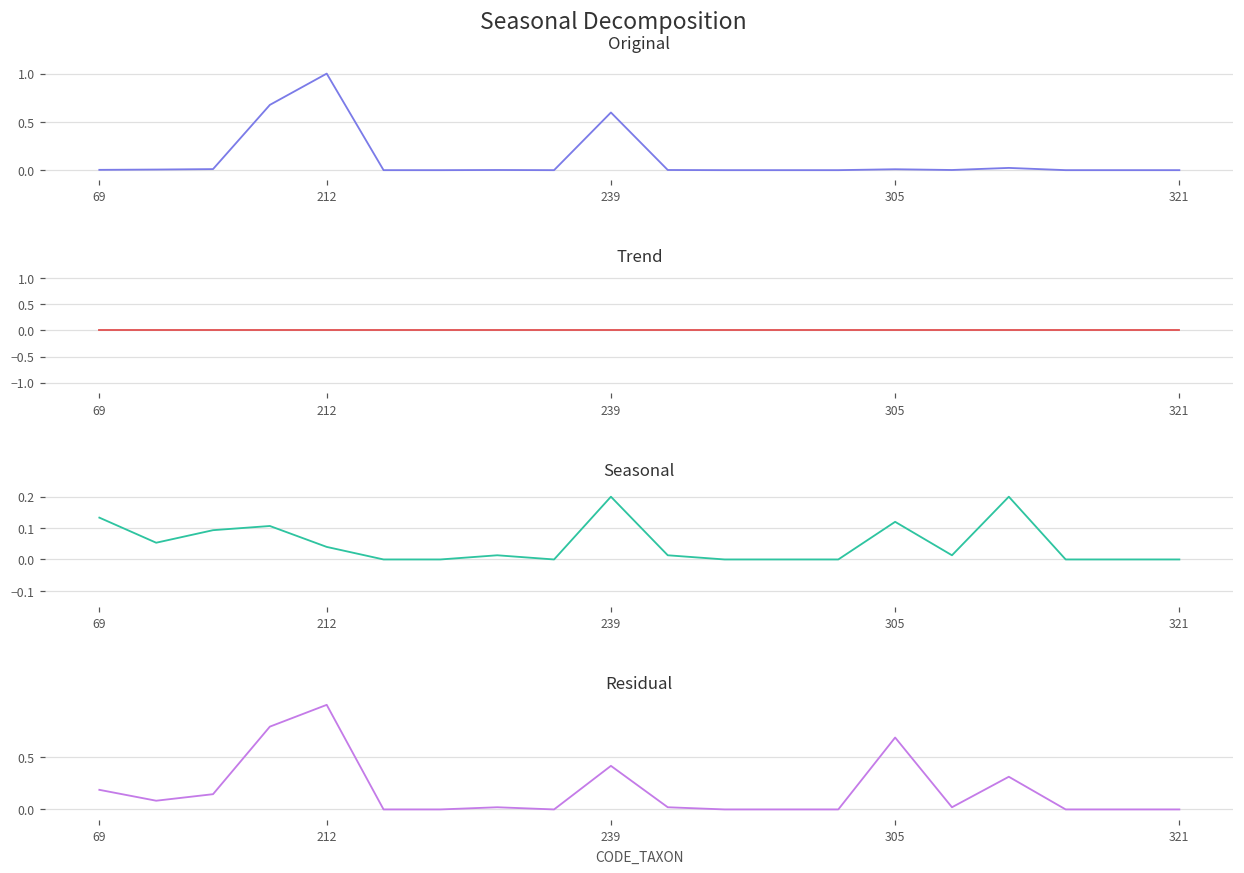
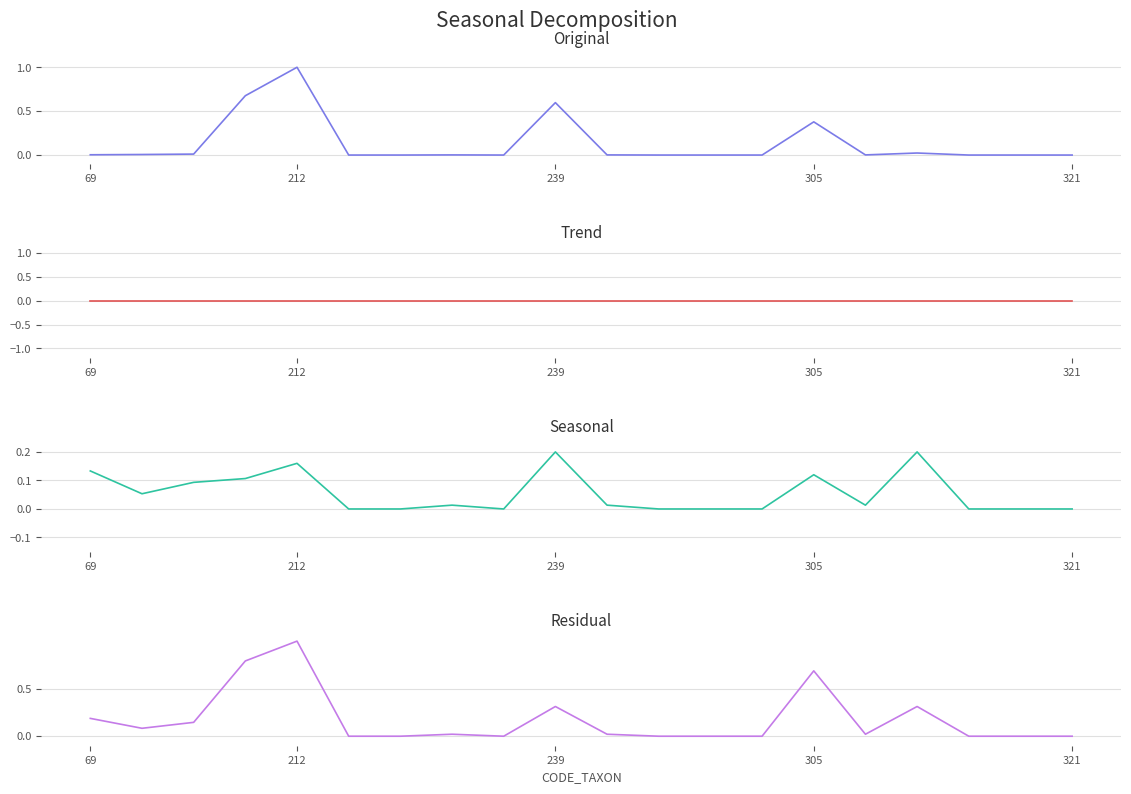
Original, 305: 0.0 -> 0.4
Seasonal, 212: 0.04 -> 0.16
Residual, 239: 0.4 -> 0.3
